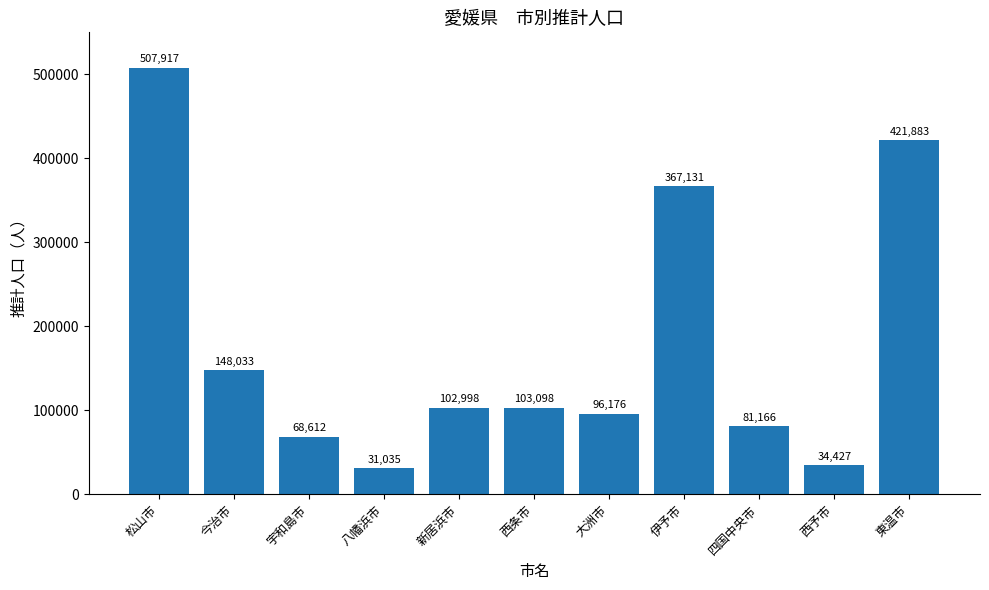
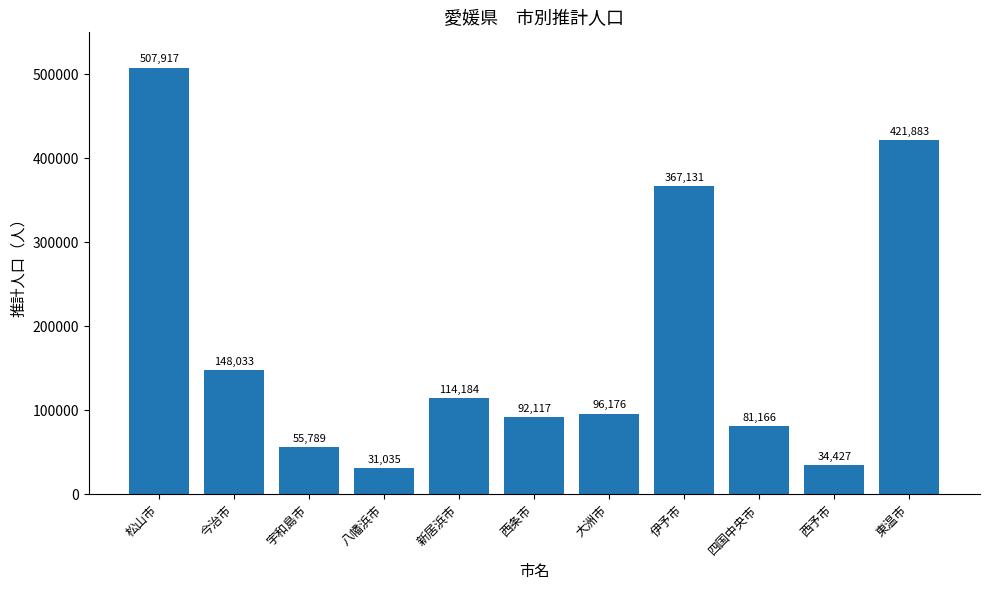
宇和島市: 68,612 -> 55,789
新居浜市: 102,998 -> 114,184
西条市: 103,098 -> 92,117
